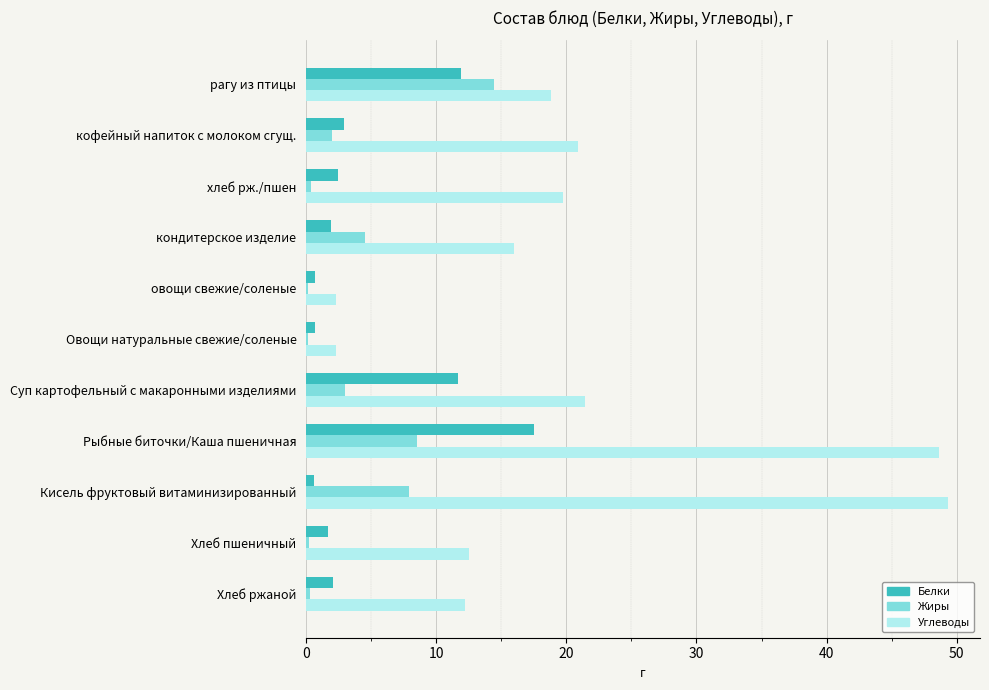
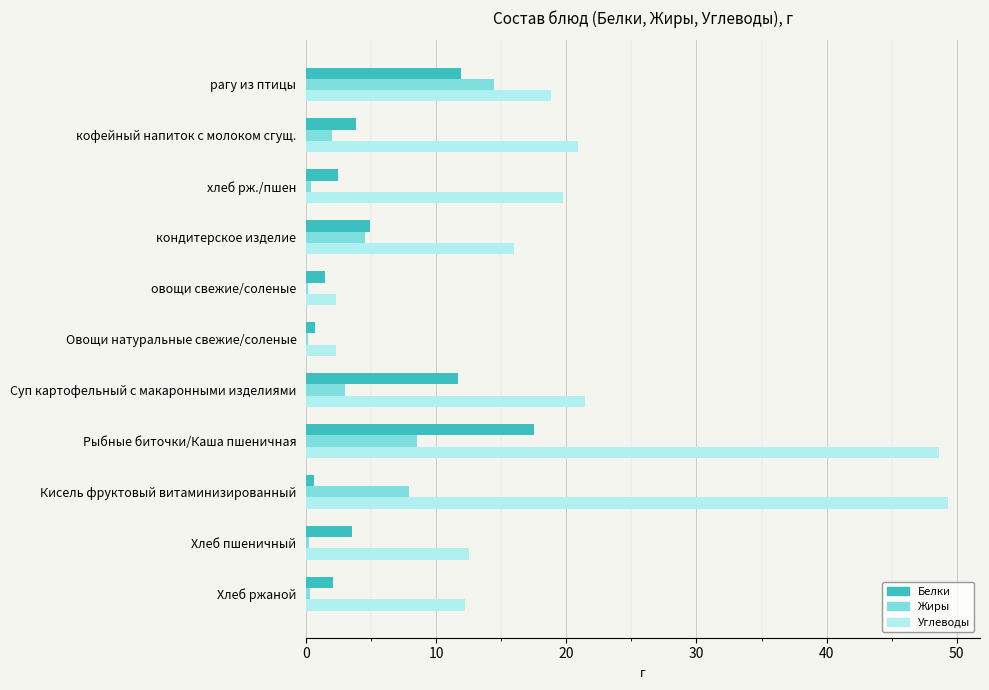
Белки, кофейный напиток с молоком сгущ.: 2.9 -> 3.9
Белки, кондитерское изделие: 1.9 -> 4.9
Белки, овощи свежие/соленые: 0.7 -> 1.4
Белки, Хлеб пшеничный: 1.7 -> 3.6
